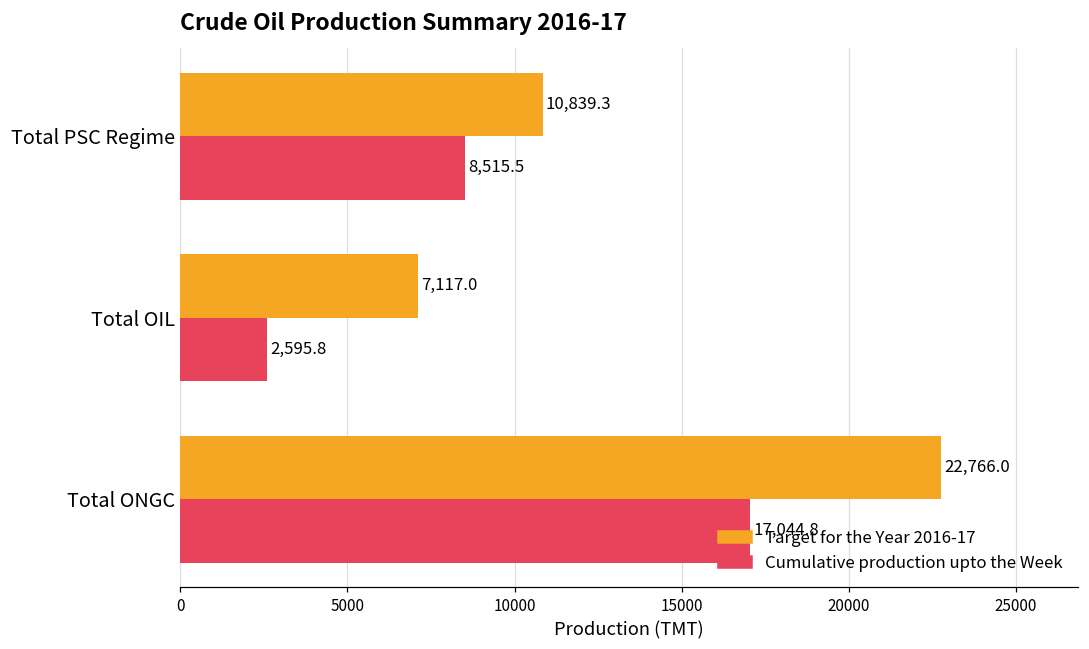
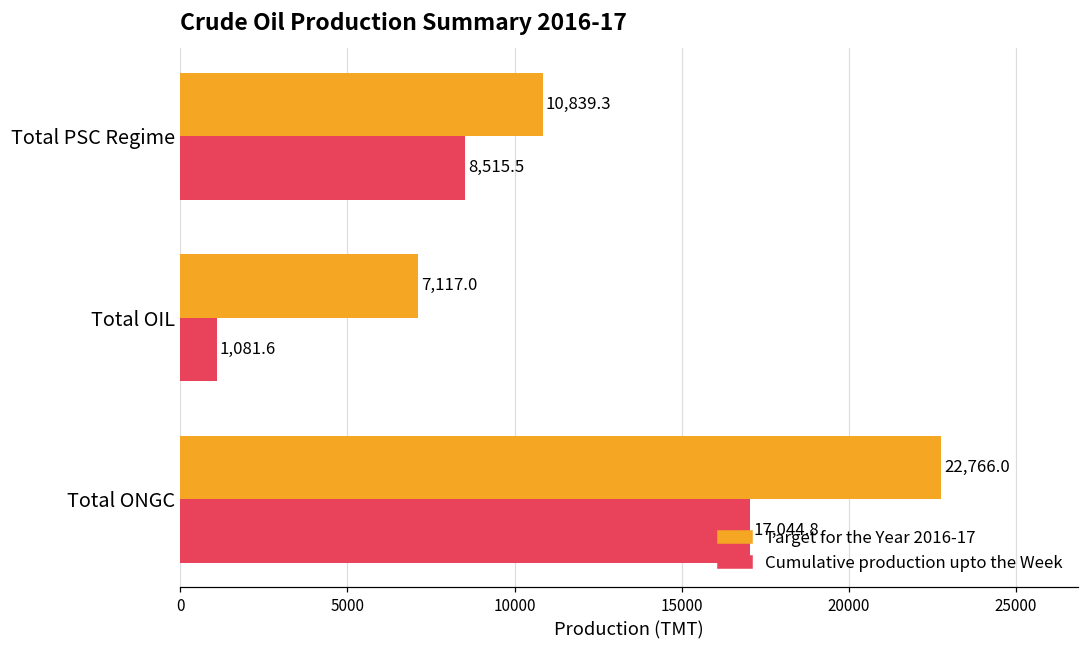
Cumulative production upto the Week, Total OIL: 2,595.8 -> 1,081.6
